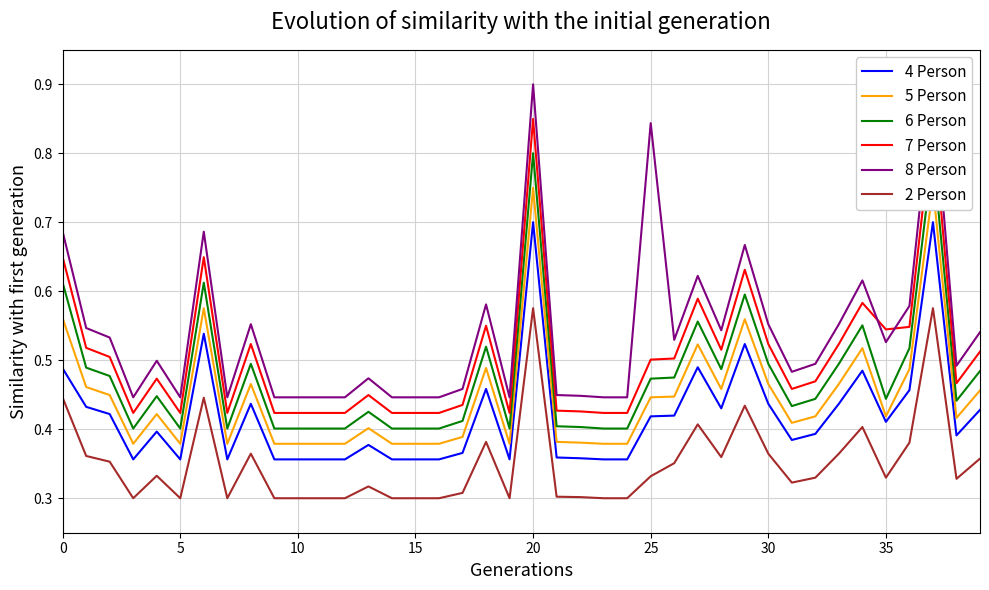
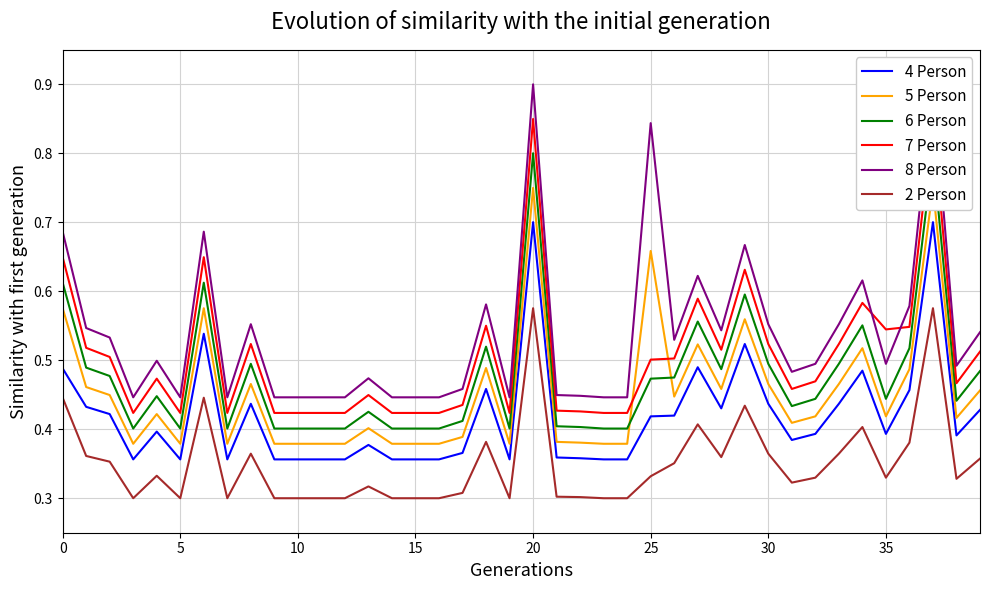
5 Person, 0: 0.56 -> 0.58
5 Person, 25: 0.45 -> 0.66
4 Person, 35: 0.41 -> 0.39
8 Person, 35: 0.53 -> 0.49
